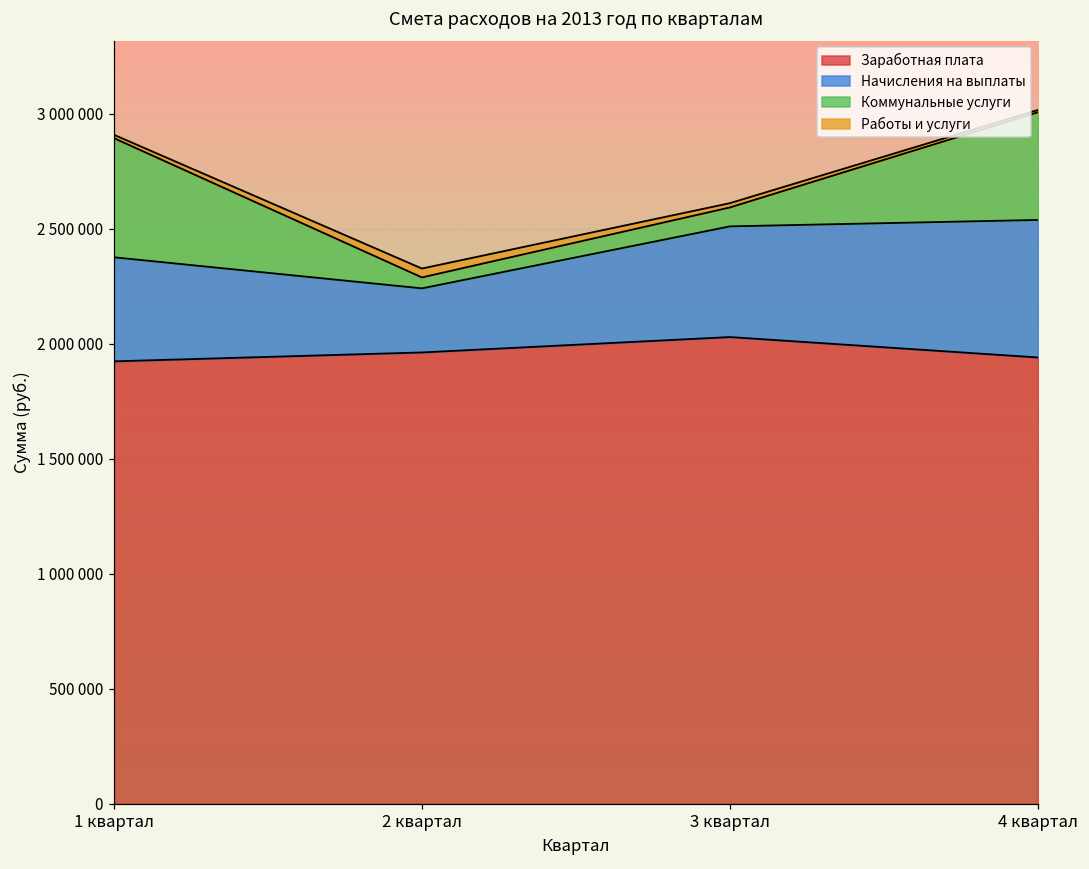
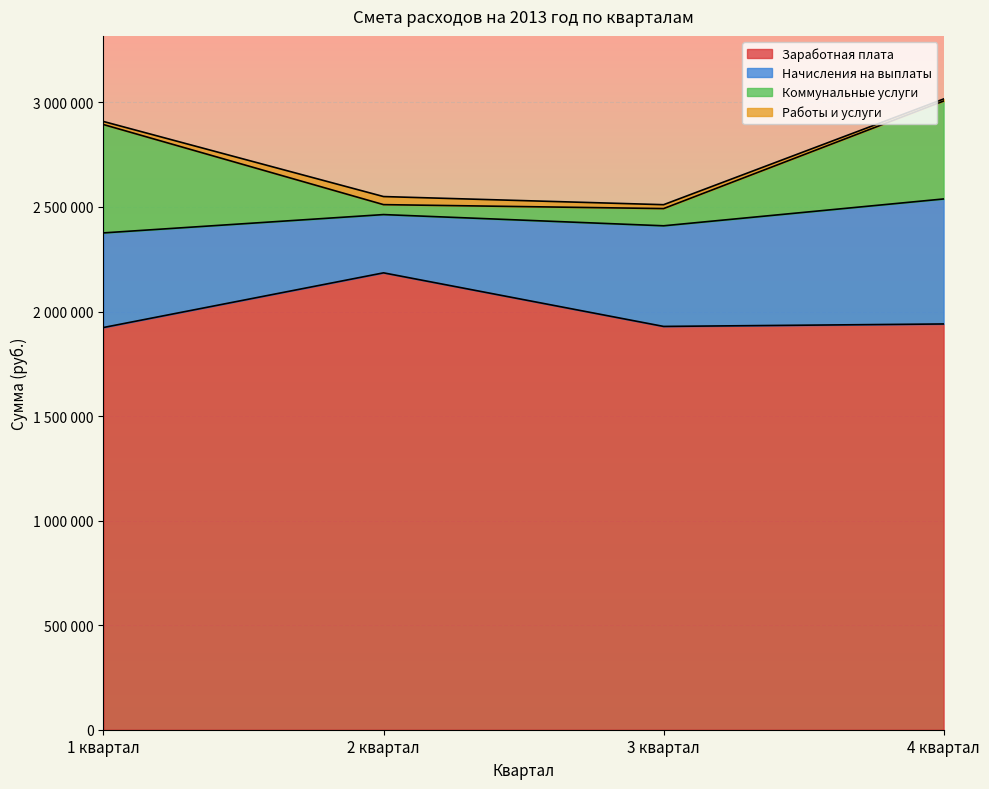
Заработная плата, 2 квартал: 1960000 -> 2180000
Заработная плата, 3 квартал: 2030000 -> 1930000
